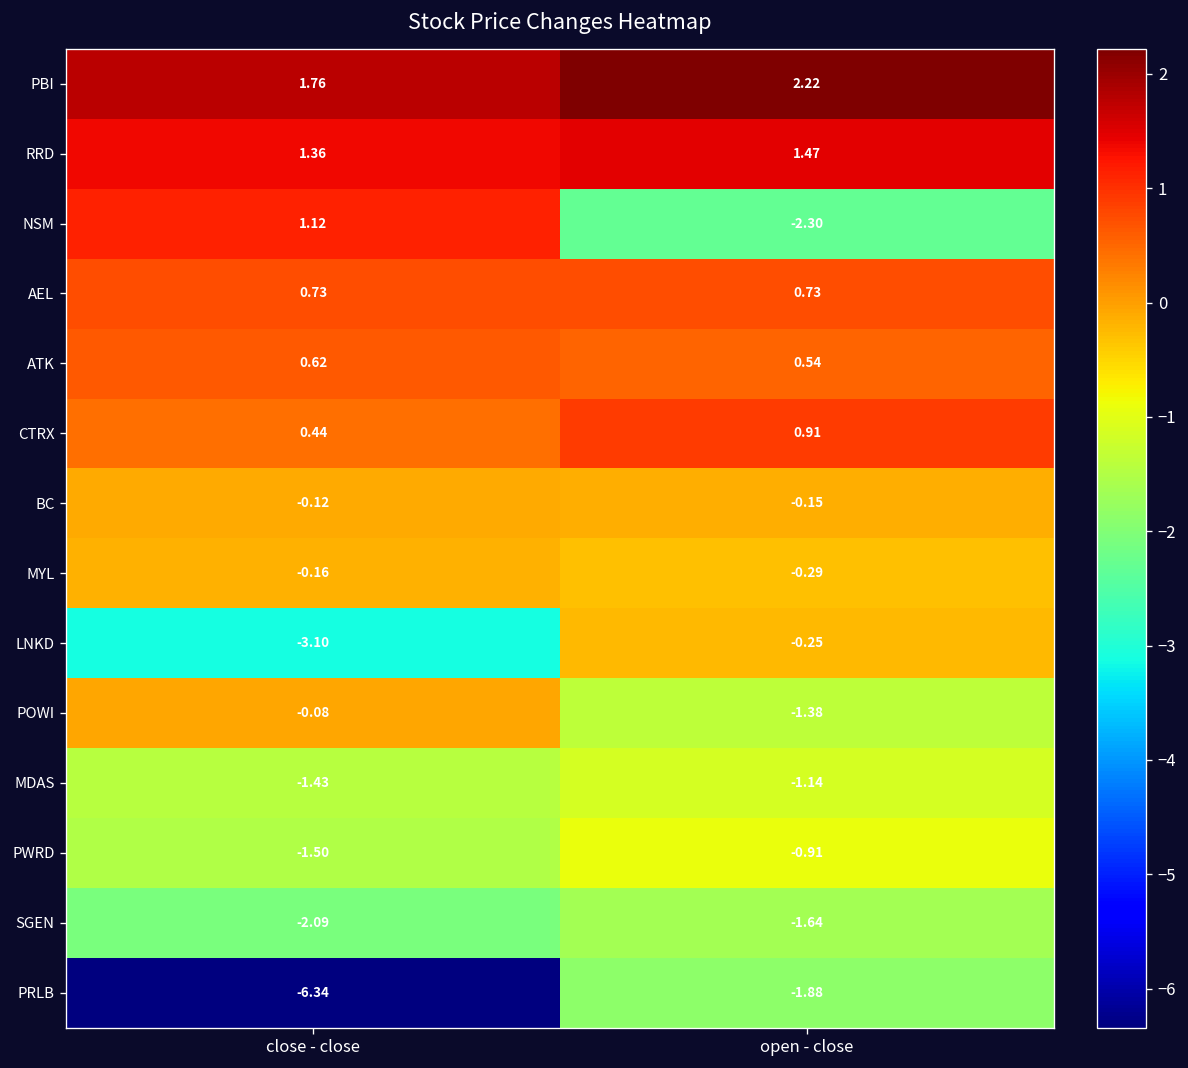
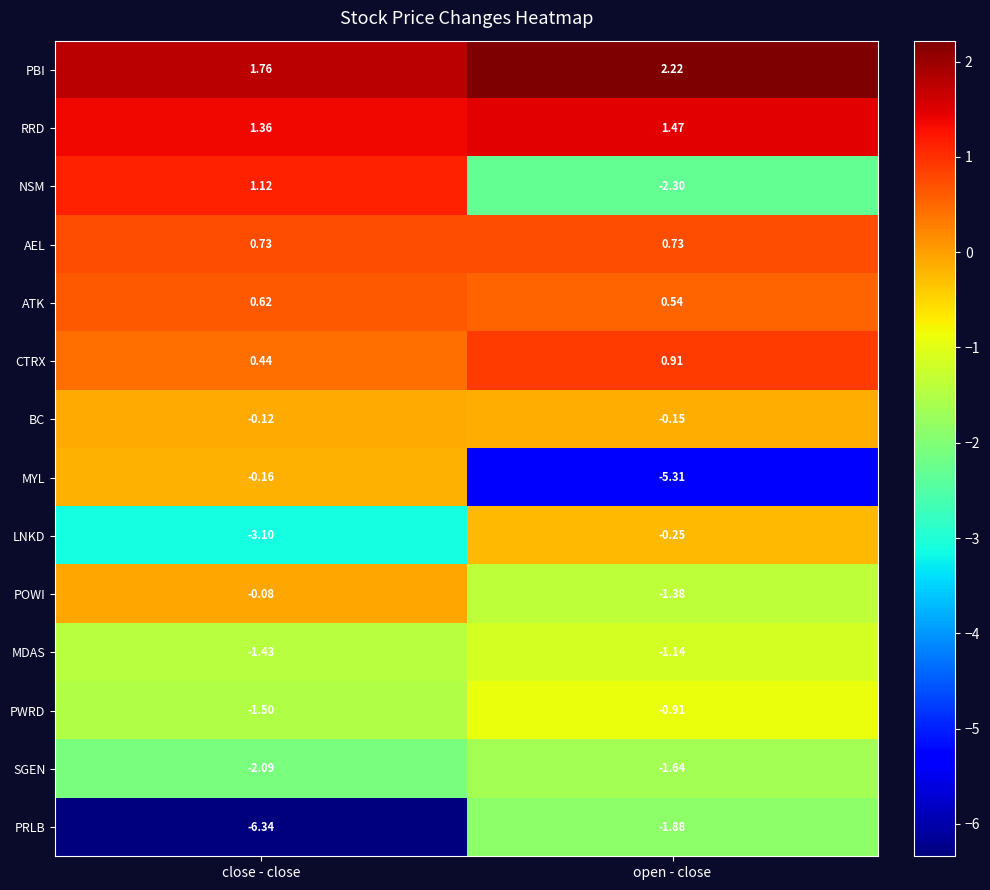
MYL, open - close: -0.29 -> -5.31
